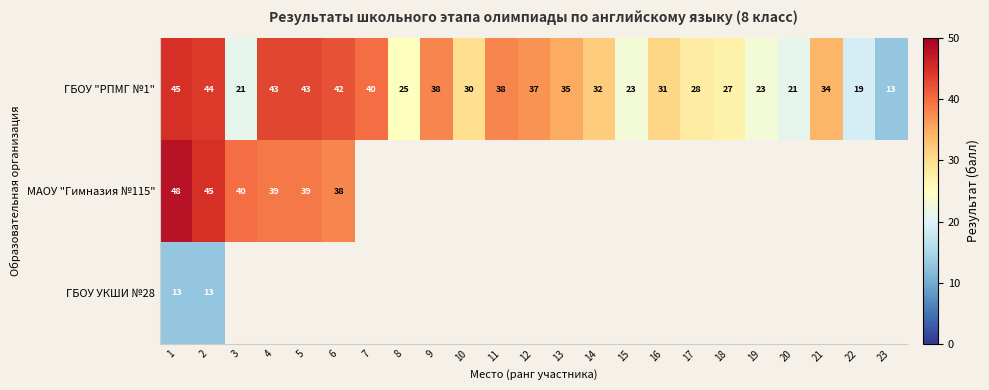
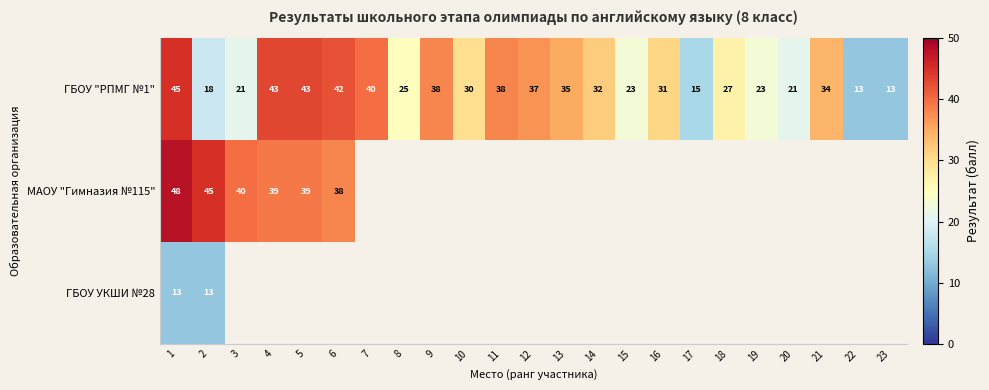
ГБОУ "РПМГ №1", 2: 44 -> 18
ГБОУ "РПМГ №1", 17: 28 -> 15
ГБОУ "РПМГ №1", 22: 19 -> 13
